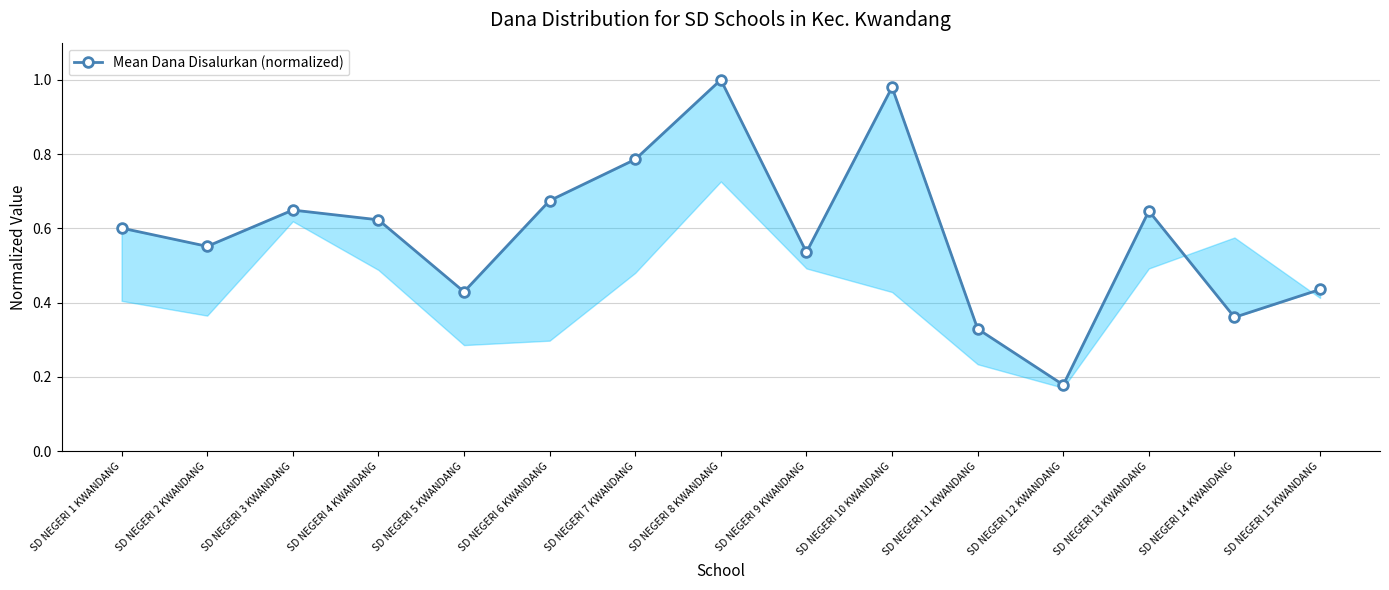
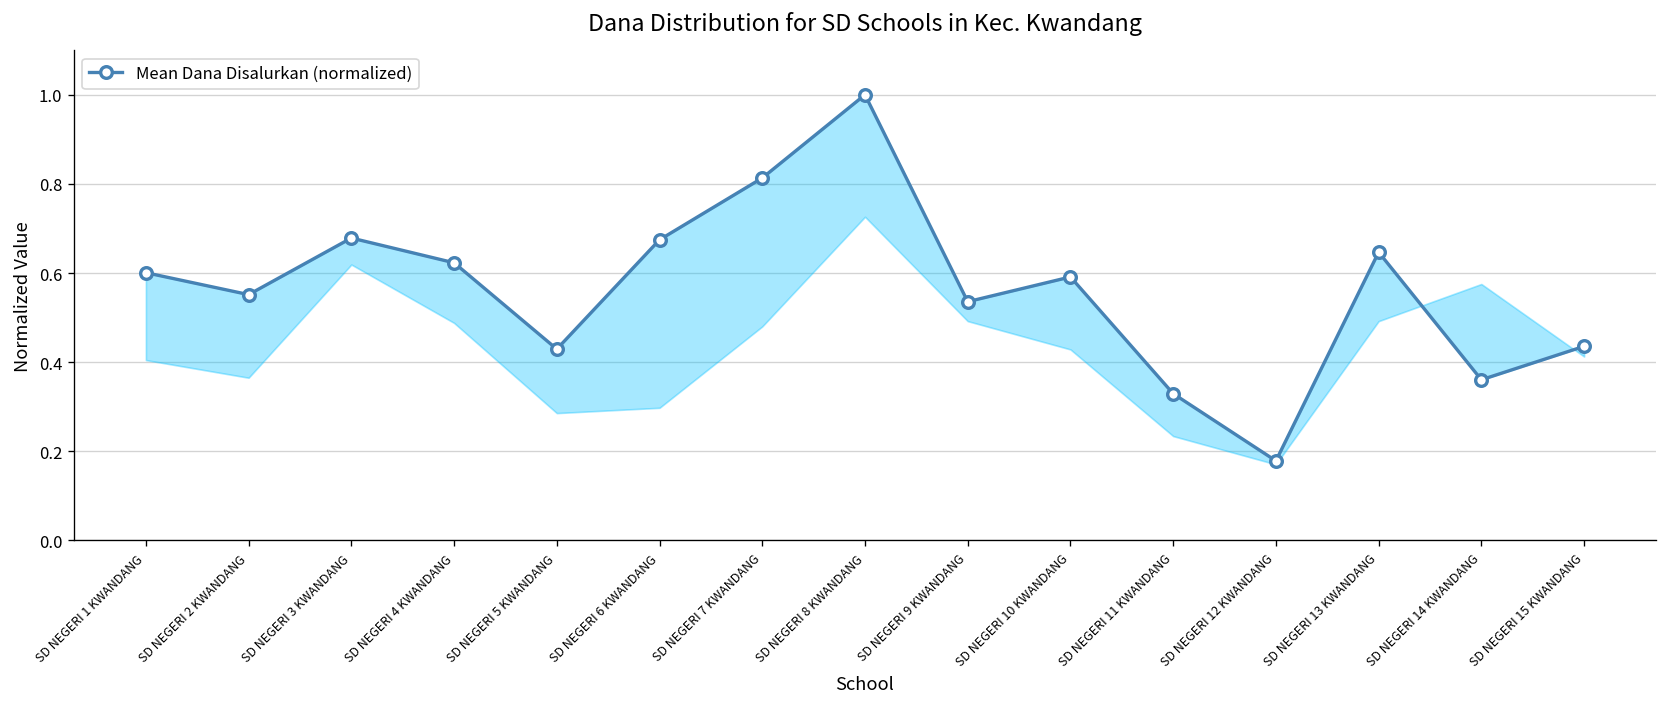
Mean Dana Disalurkan (normalized), SD NEGERI 3 KWANDANG: 0.65 -> 0.68
Mean Dana Disalurkan (normalized), SD NEGERI 7 KWANDANG: 0.79 -> 0.81
Mean Dana Disalurkan (normalized), SD NEGERI 10 KWANDANG: 0.98 -> 0.59
